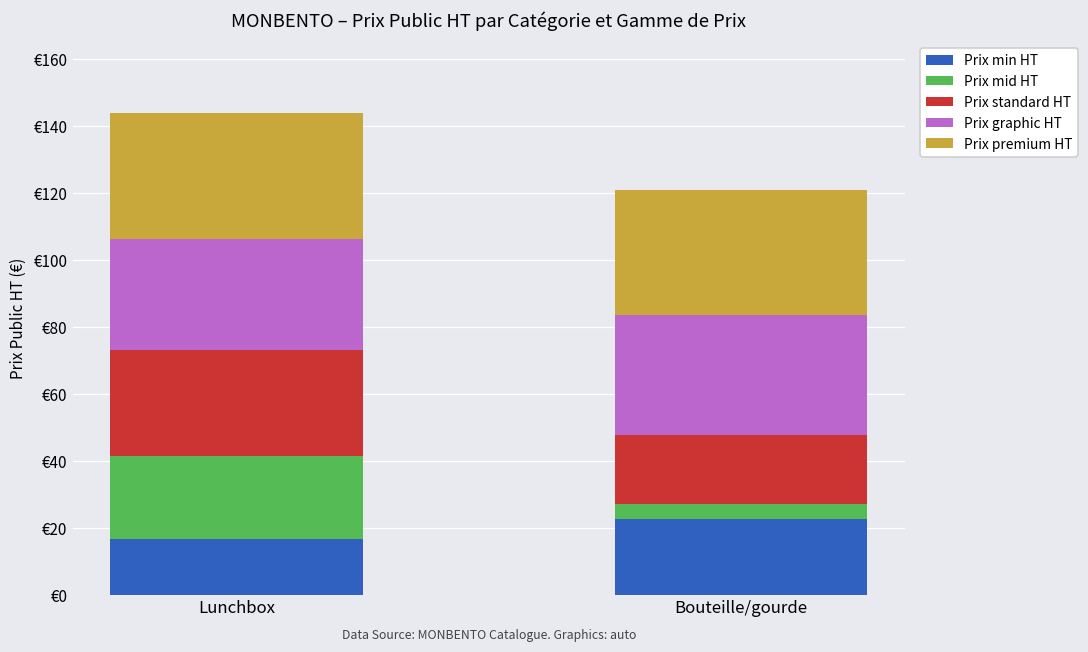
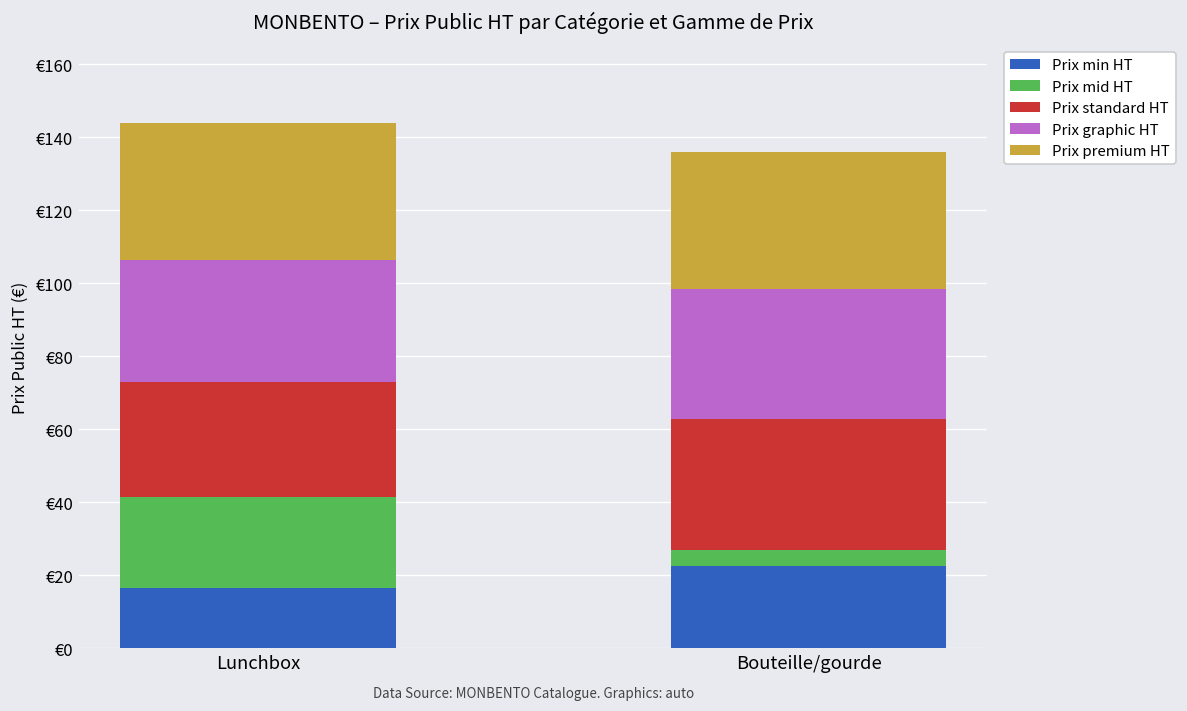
Prix standard HT, Bouteille/gourde: €21 -> €36
